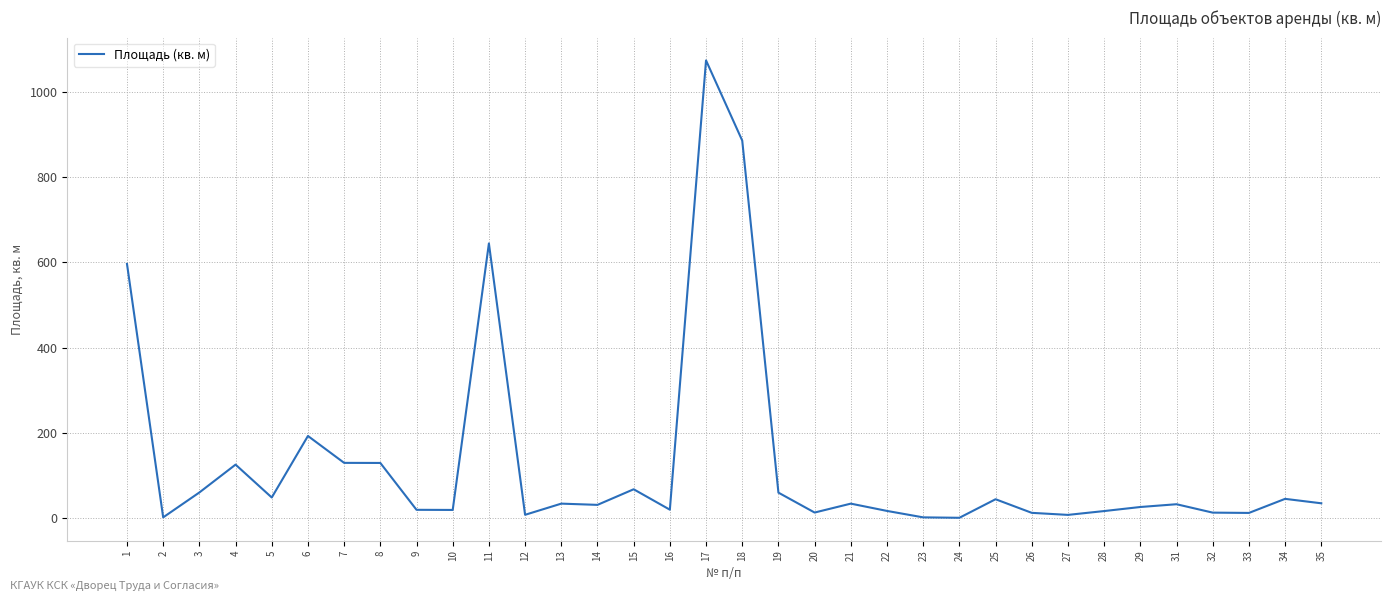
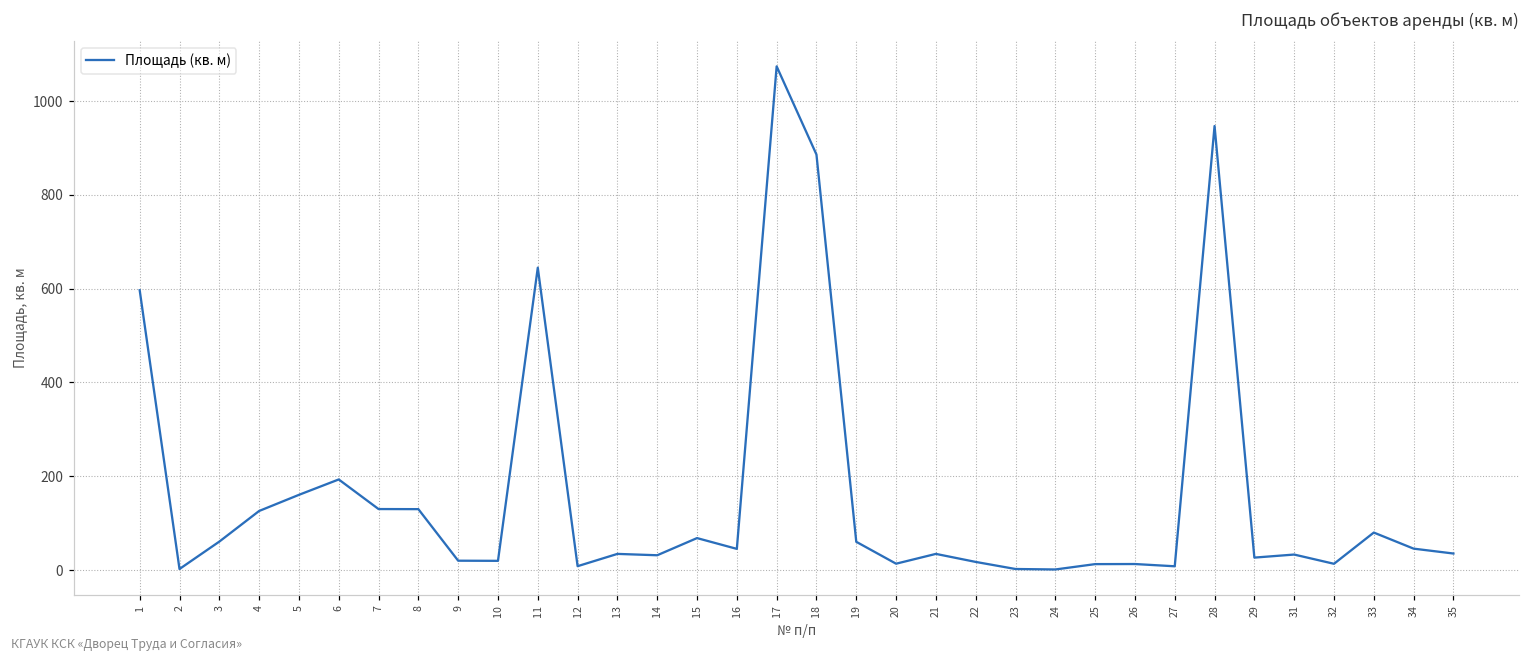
5: 50 -> 160
16: 20 -> 40
25: 40 -> 10
28: 20 -> 950
33: 10 -> 80
